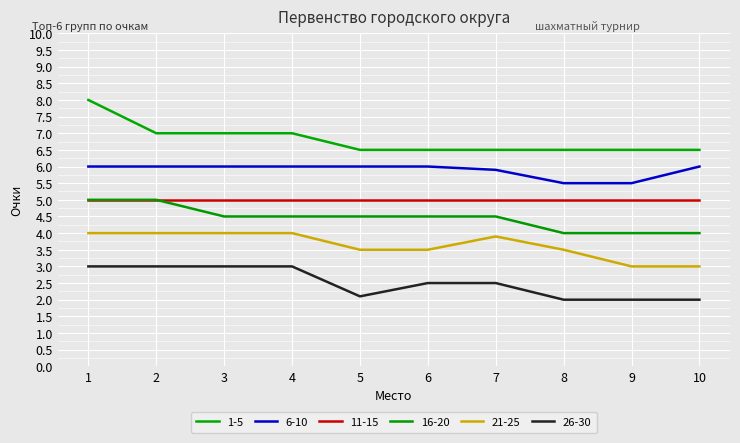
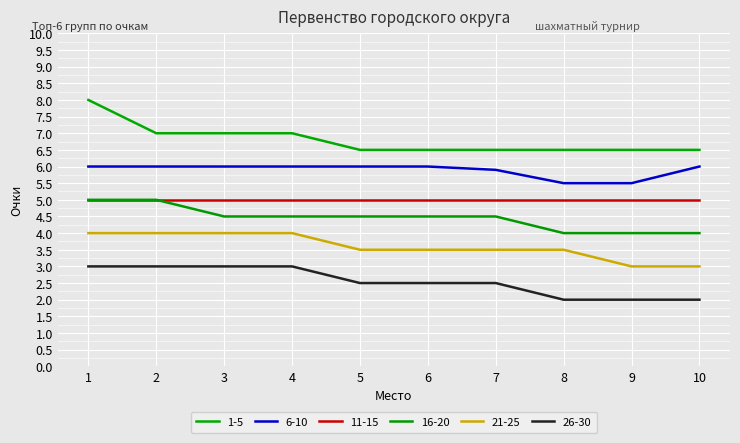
26-30, 5: 2.1 -> 2.5
21-25, 7: 3.9 -> 3.5
